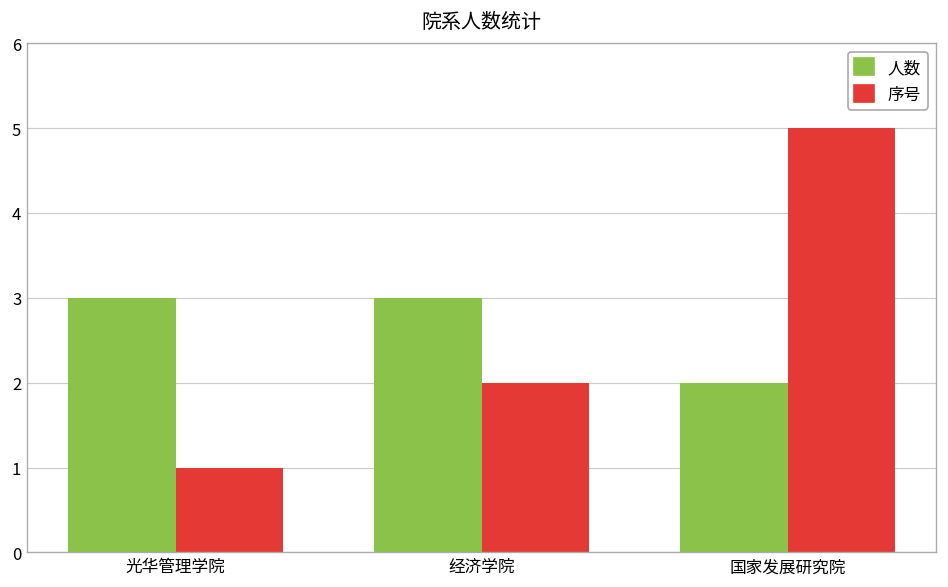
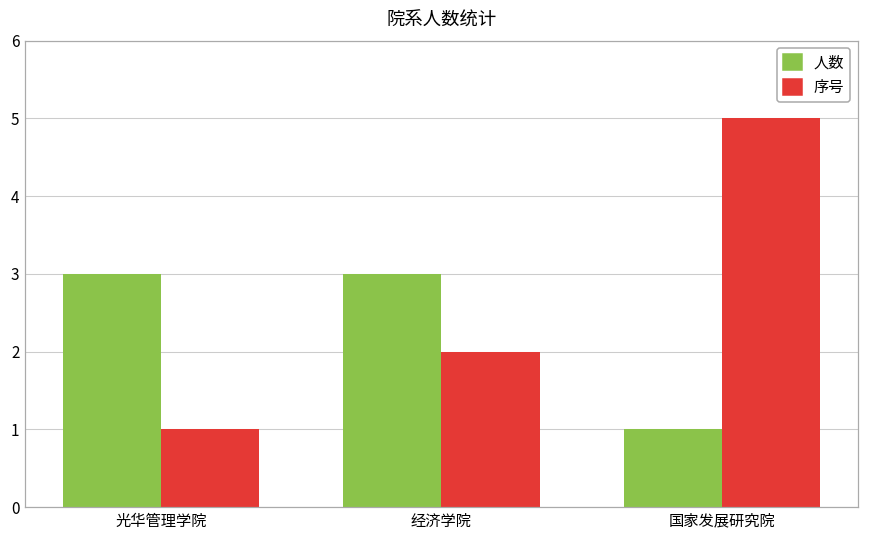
人数, 国家发展研究院: 2 -> 1
